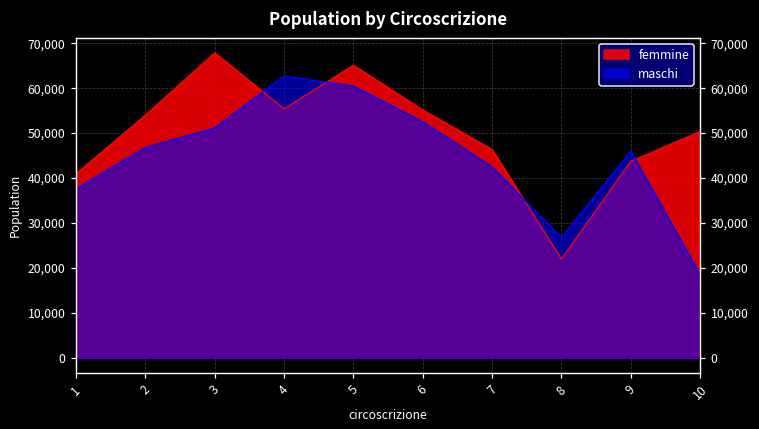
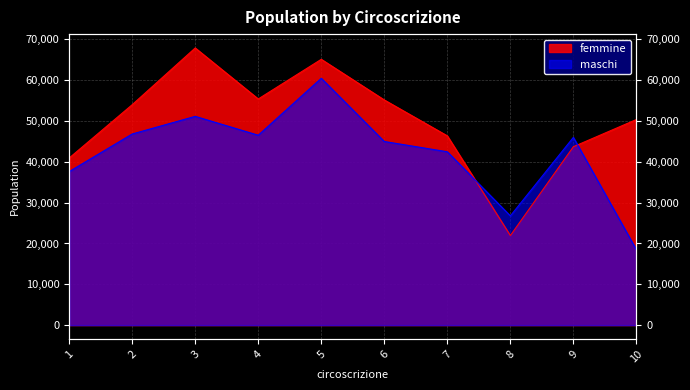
maschi, 4: 63,000 -> 47,000
maschi, 6: 53,000 -> 45,000
